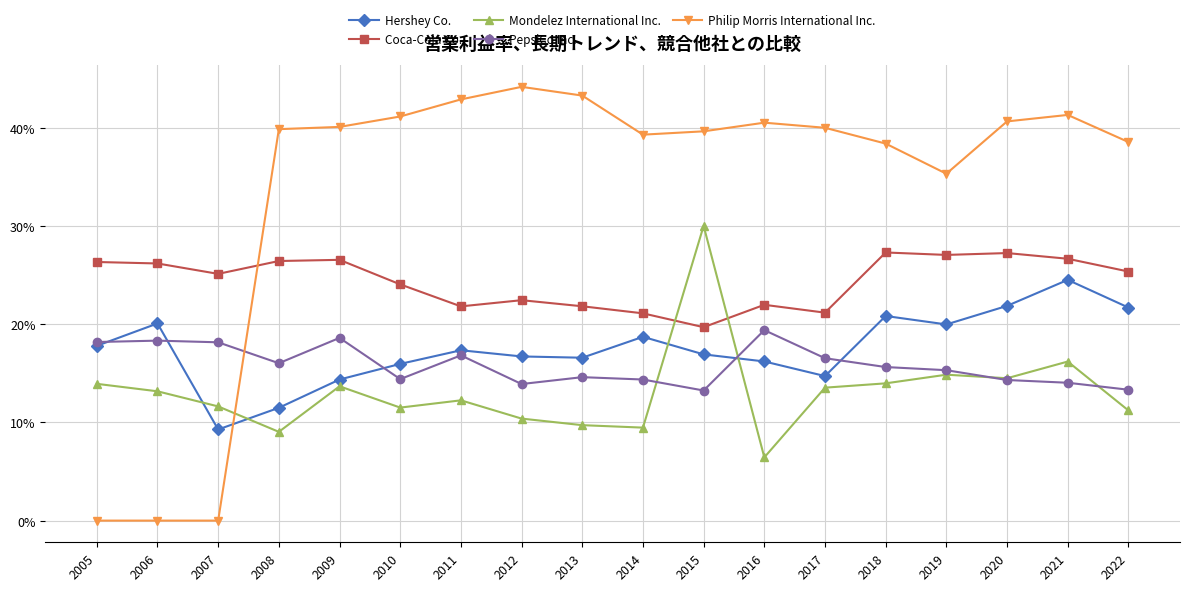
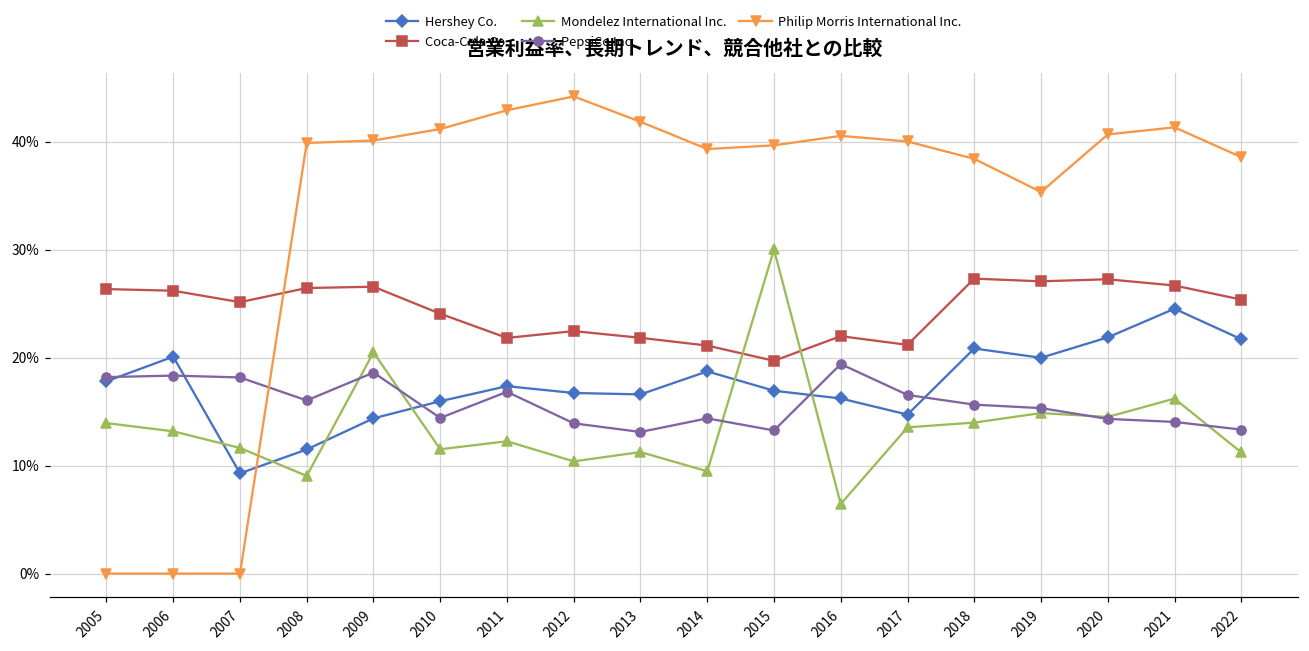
Mondelez International Inc., 2009: 14% -> 20%
Mondelez International Inc., 2013: 10% -> 11%
PepsiCo Inc., 2013: 15% -> 13%
Philip Morris International Inc., 2013: 43% -> 42%
